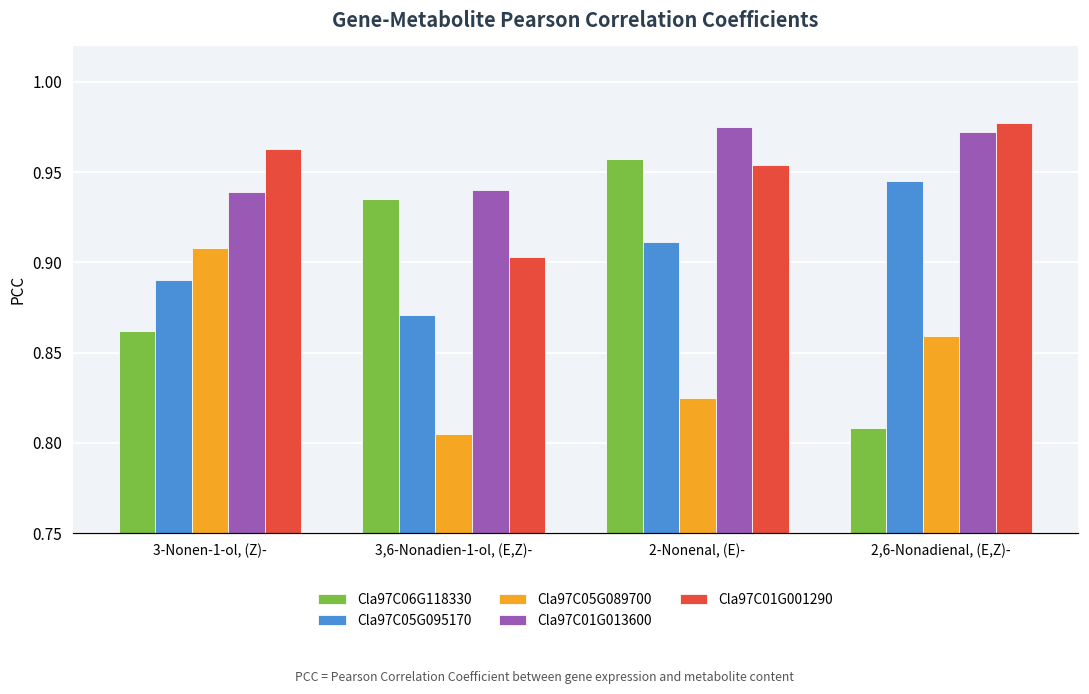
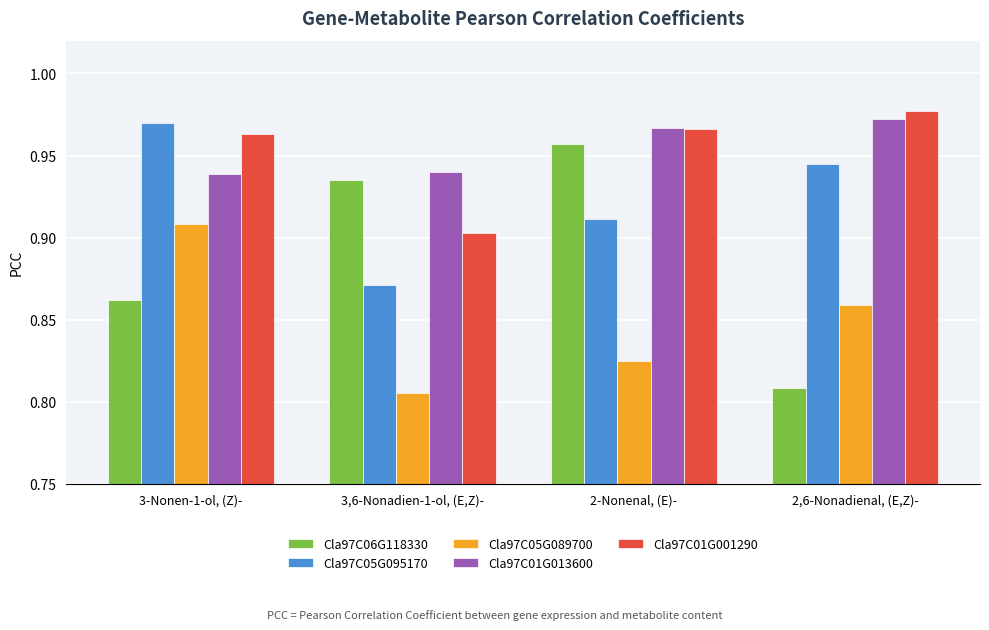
Cla97C05G095170, 3-Nonen-1-ol, (Z)-: 0.89 -> 0.97
Cla97C01G013600, 2-Nonenal, (E)-: 0.975 -> 0.967
Cla97C01G001290, 2-Nonenal, (E)-: 0.954 -> 0.966
